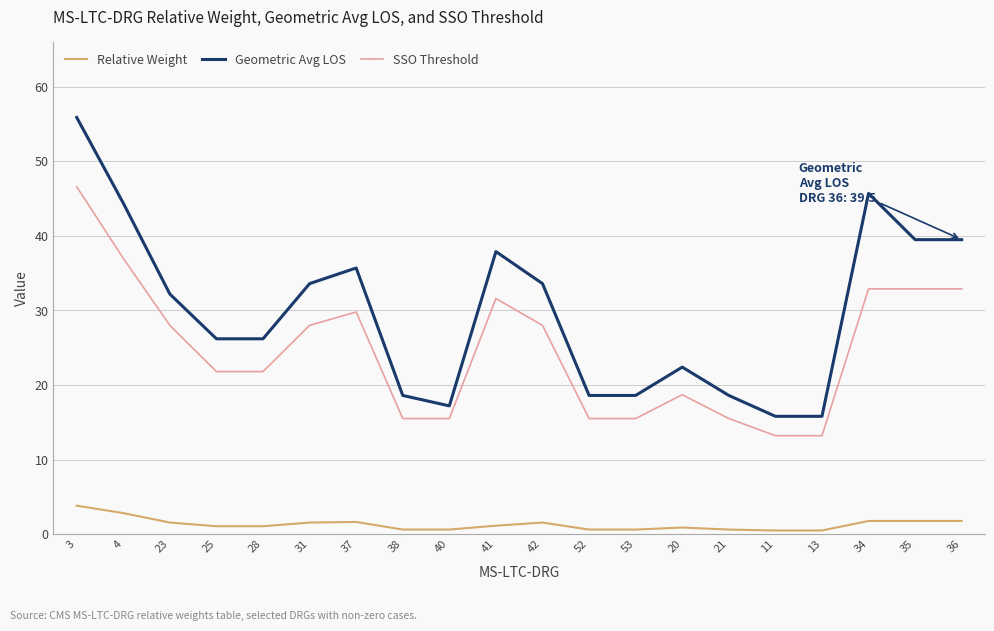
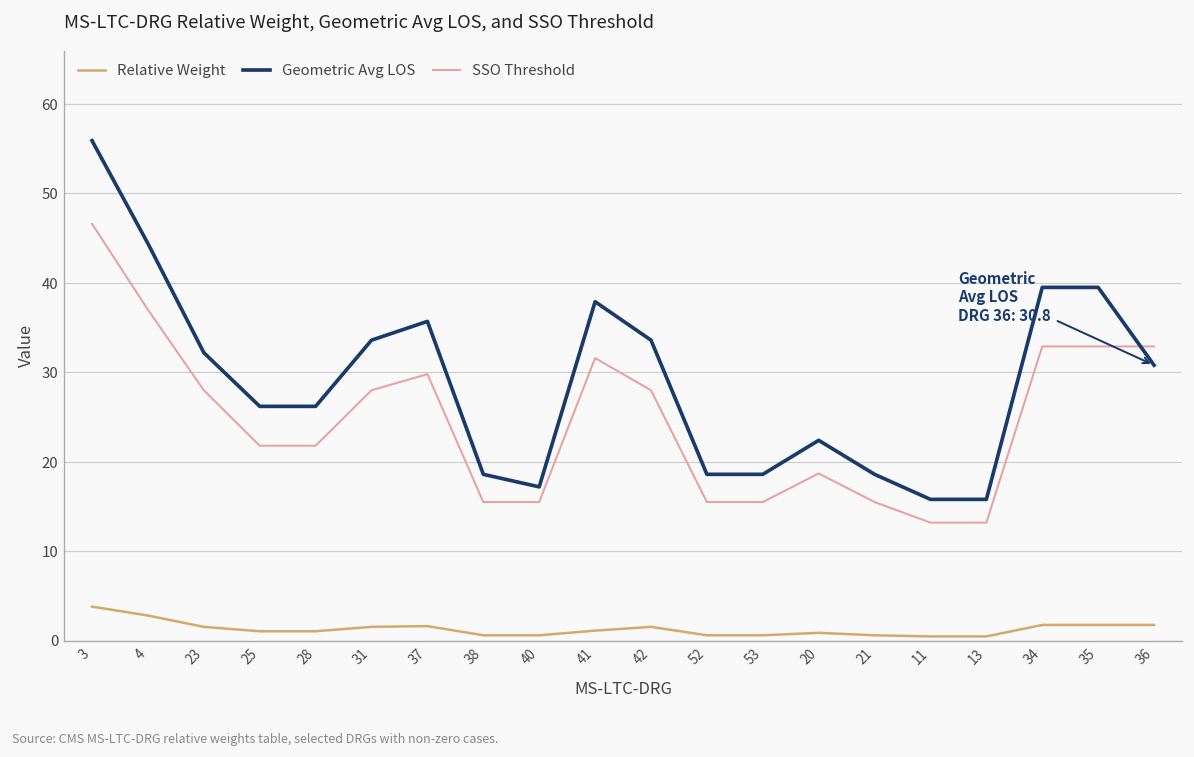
Geometric Avg LOS, 34: 46 -> 40
Geometric Avg LOS, 36: 39.5 -> 30.8
